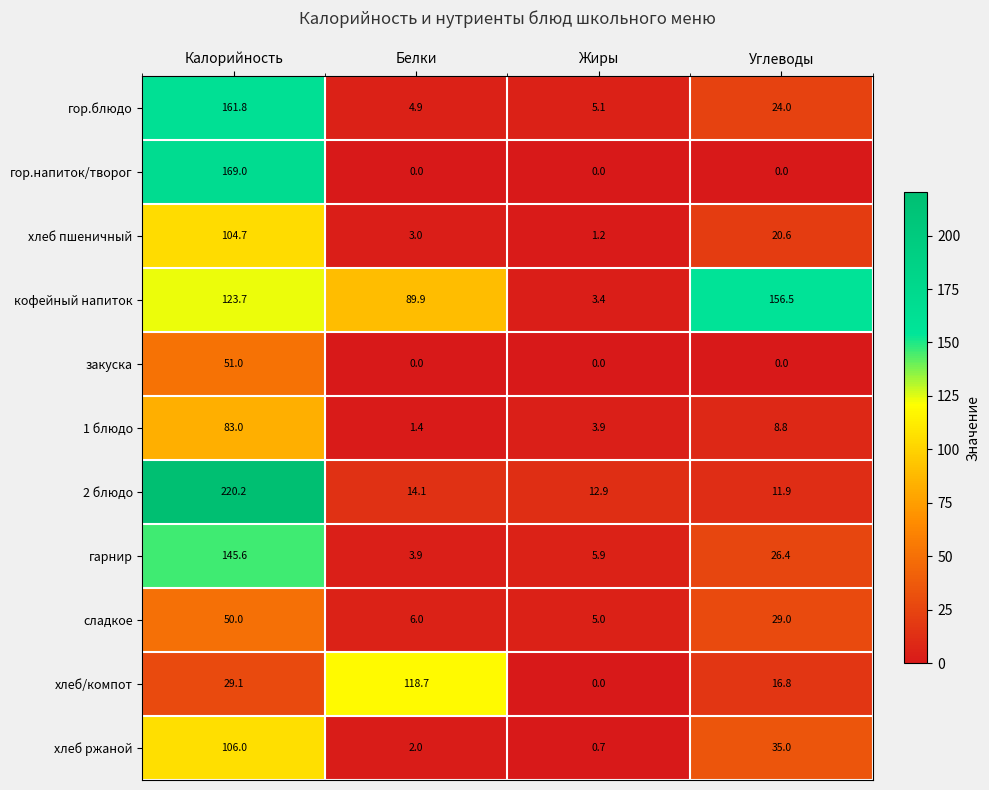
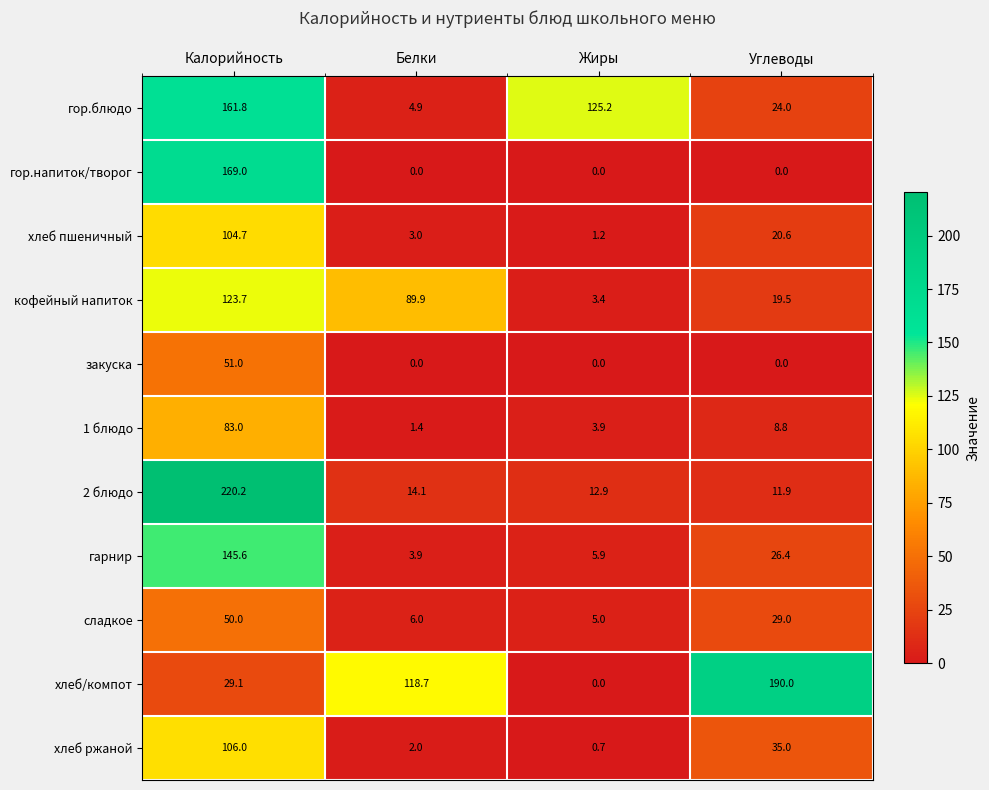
гор.блюдо, Жиры: 5.1 -> 125.2
кофейный напиток, Углеводы: 156.5 -> 19.5
хлеб/компот, Углеводы: 16.8 -> 190.0
